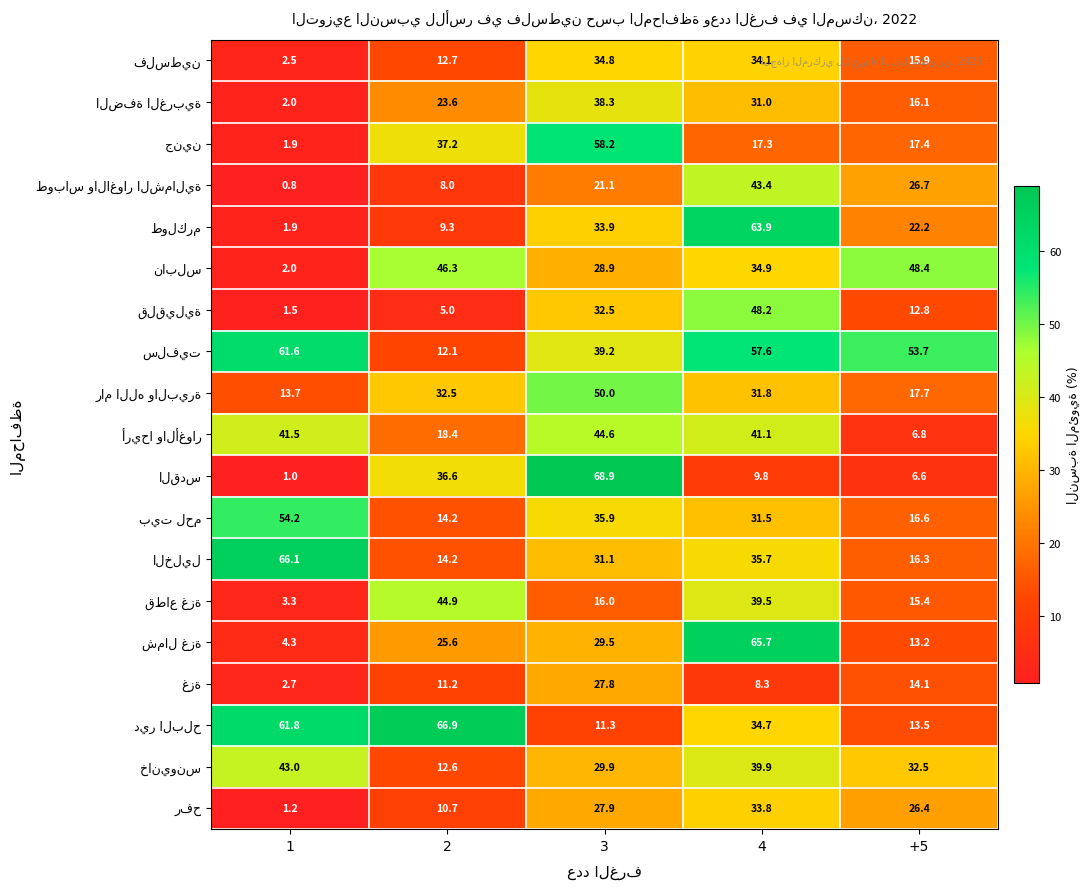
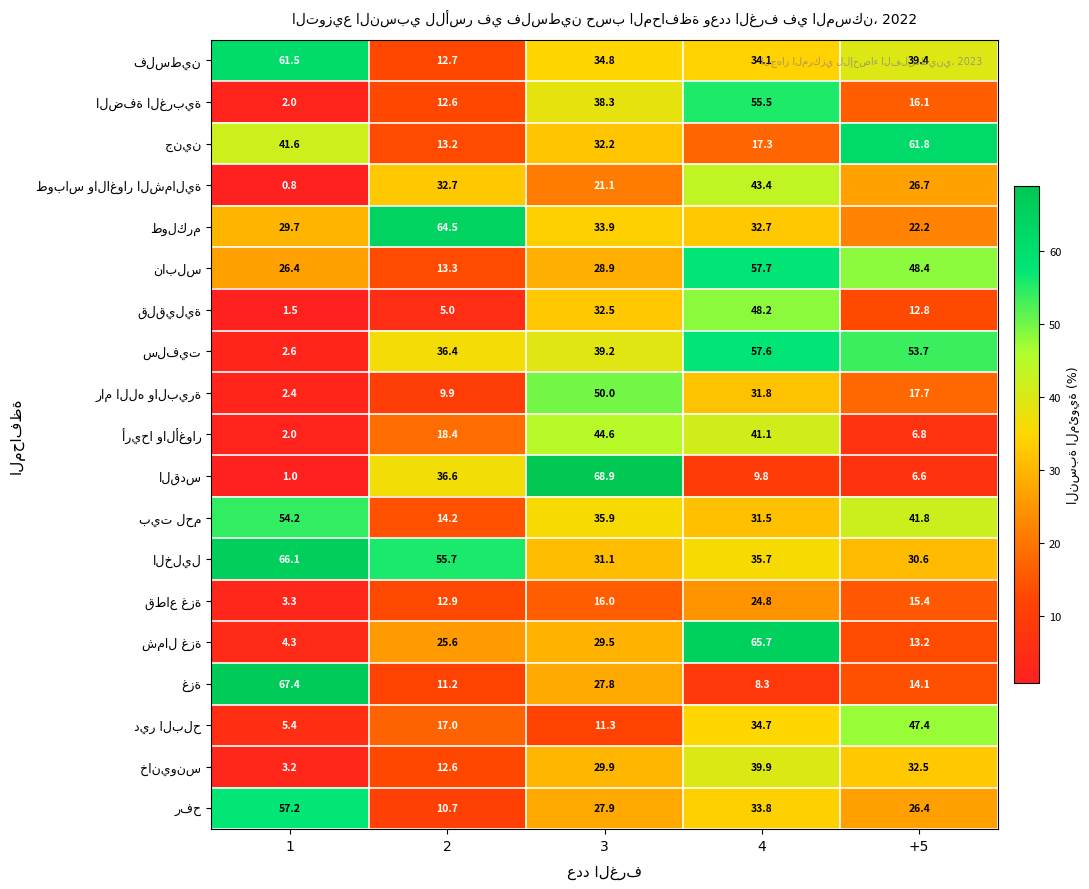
فلسطين, 1: 2.5 -> 61.5
فلسطين, +5: 15.9 -> 39.4
الضفة الغربية, 2: 23.6 -> 12.6
الضفة الغربية, 4: 31.0 -> 55.5
جنين, 1: 1.9 -> 41.6
جنين, 2: 37.2 -> 13.2
جنين, 3: 58.2 -> 32.2
جنين, +5: 17.4 -> 61.8
طوباس والاغوار الشمالية, 2: 8.0 -> 32.7
طولكرم, 1: 1.9 -> 29.7
طولكرم, 2: 9.3 -> 64.5
طولكرم, 4: 63.9 -> 32.7
نابلس, 1: 2.0 -> 26.4
نابلس, 2: 46.3 -> 13.3
نابلس, 4: 34.9 -> 57.7
سلفيت, 1: 61.6 -> 2.6
سلفيت, 2: 12.1 -> 36.4
رام الله والبيرة, 1: 13.7 -> 2.4
رام الله والبيرة, 2: 32.5 -> 9.9
أريحا والأغوار, 1: 41.5 -> 2.0
بيت لحم, +5: 16.6 -> 41.8
الخليل, 2: 14.2 -> 55.7
الخليل, +5: 16.3 -> 30.6
قطاع غزة, 2: 44.9 -> 12.9
قطاع غزة, 4: 39.5 -> 24.8
غزة, 1: 2.7 -> 67.4
دير البلح, 1: 61.8 -> 5.4
دير البلح, 2: 66.9 -> 17.0
دير البلح, +5: 13.5 -> 47.4
خانيونس, 1: 43.0 -> 3.2
رفح, 1: 1.2 -> 57.2
